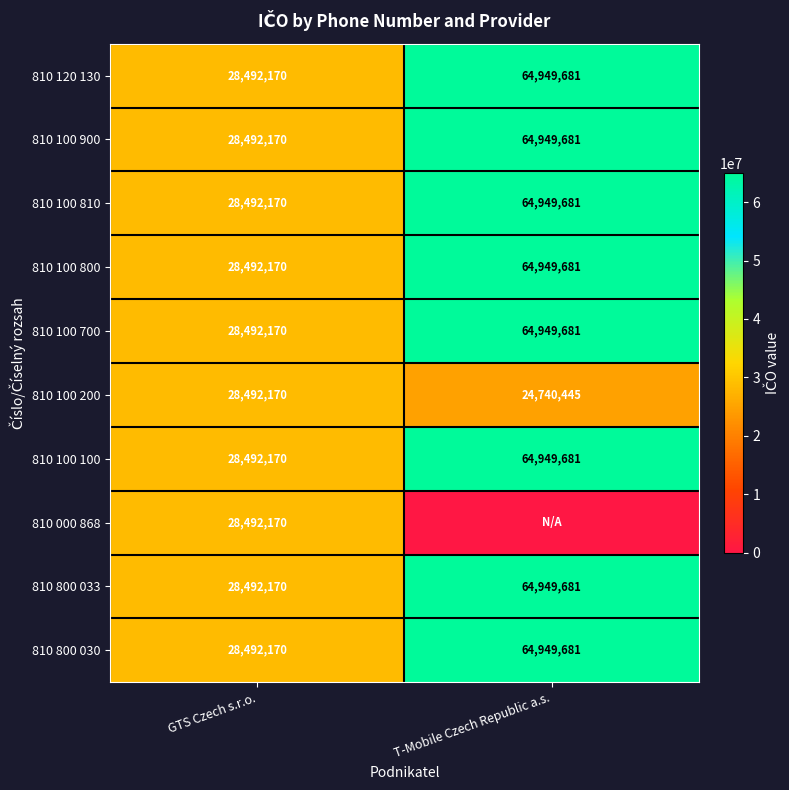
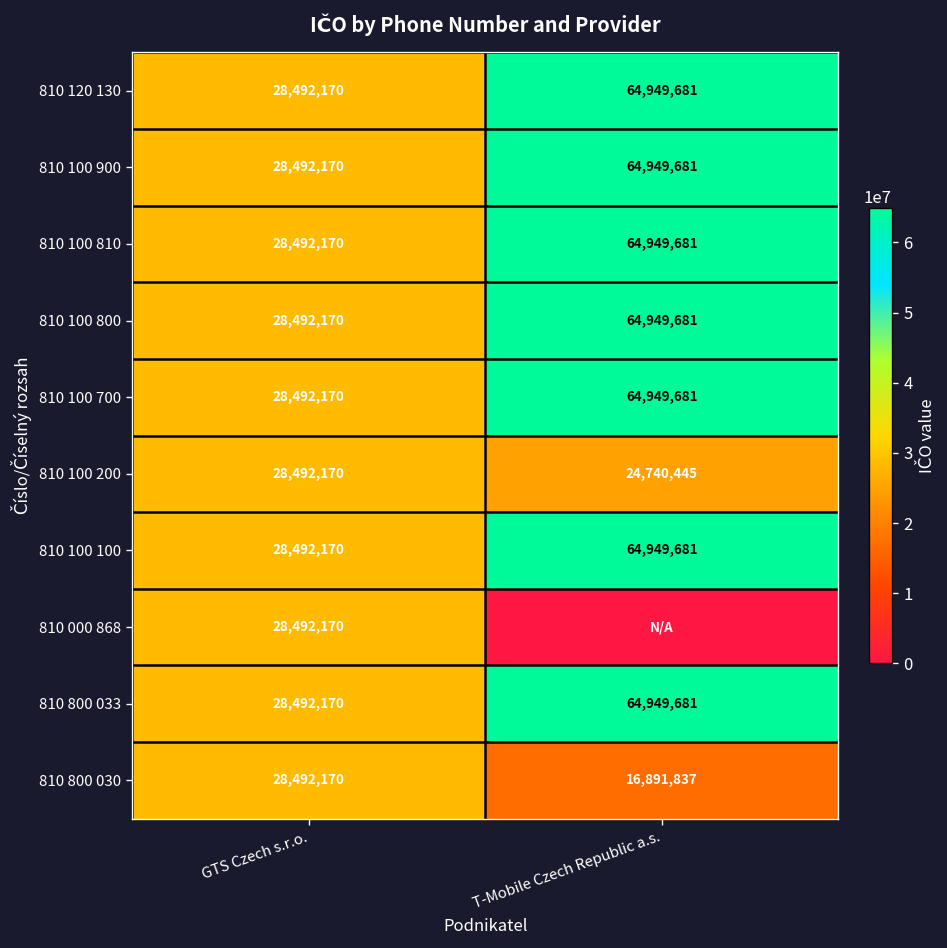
810 800 030, T-Mobile Czech Republic a.s.: 64,949,681 -> 16,891,837
